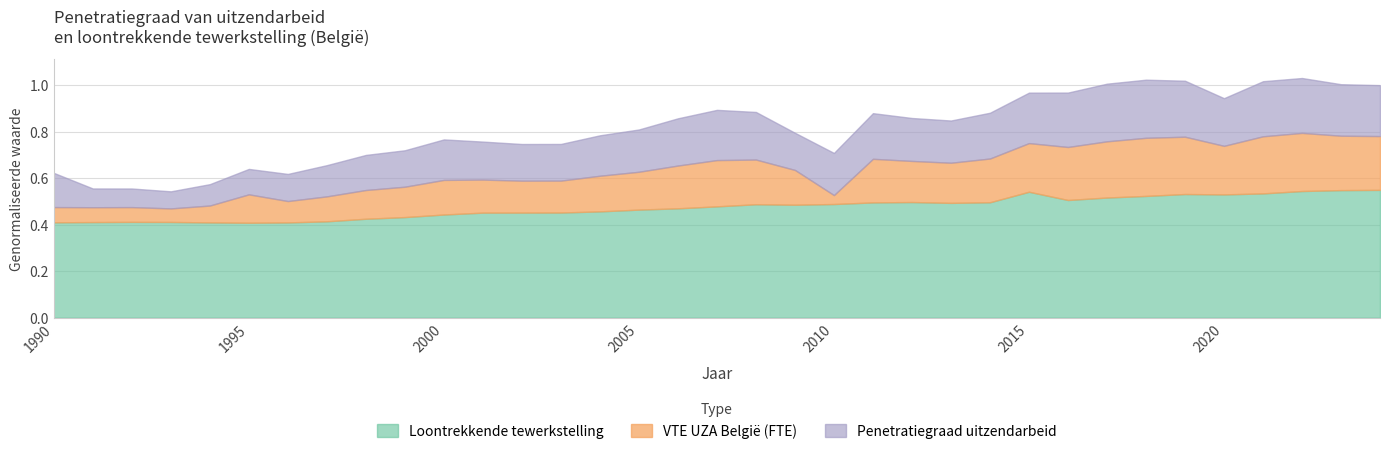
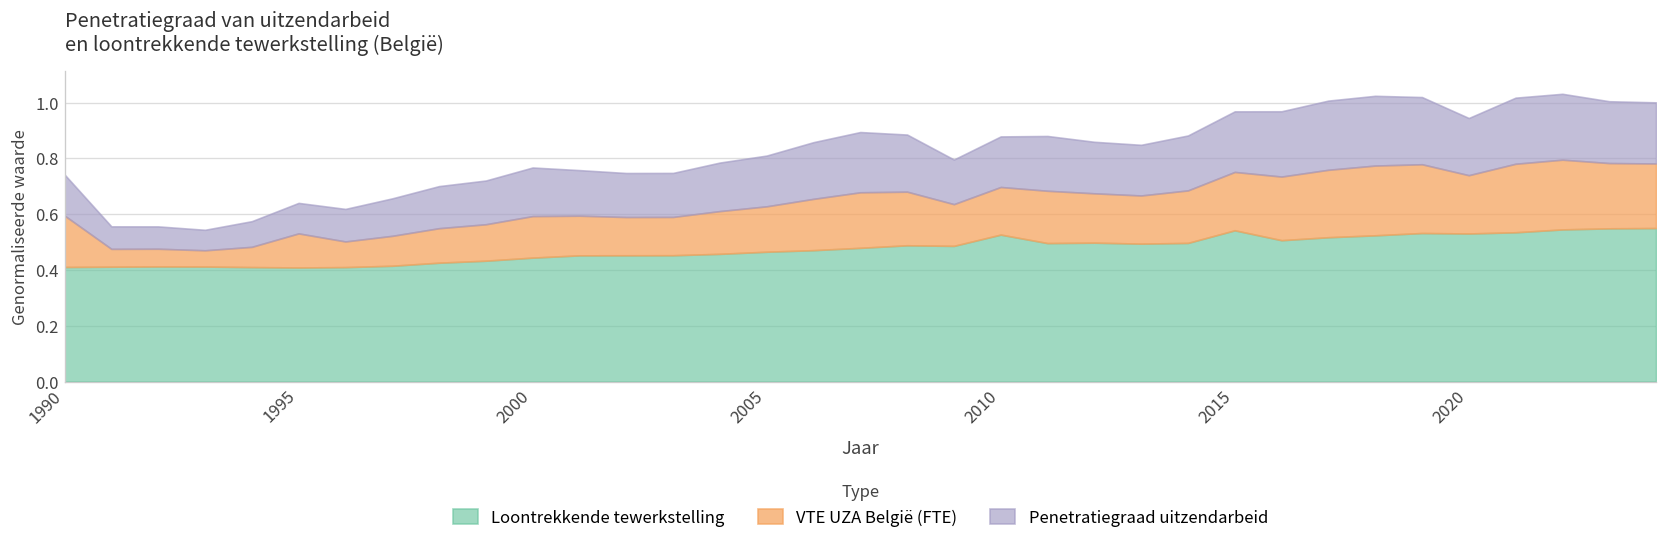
VTE UZA België (FTE), 1990: 0.07 -> 0.18
Loontrekkende tewerkstelling, 2010: 0.49 -> 0.53
VTE UZA België (FTE), 2010: 0.04 -> 0.17
